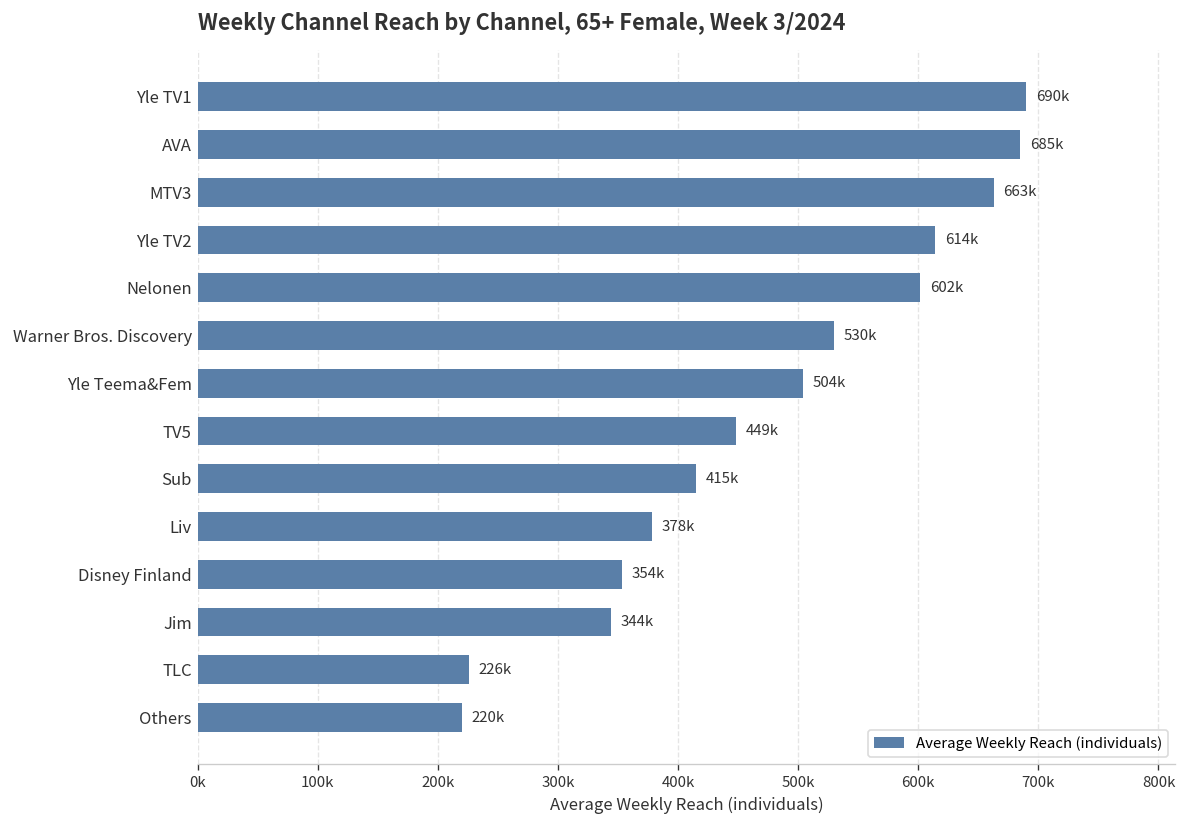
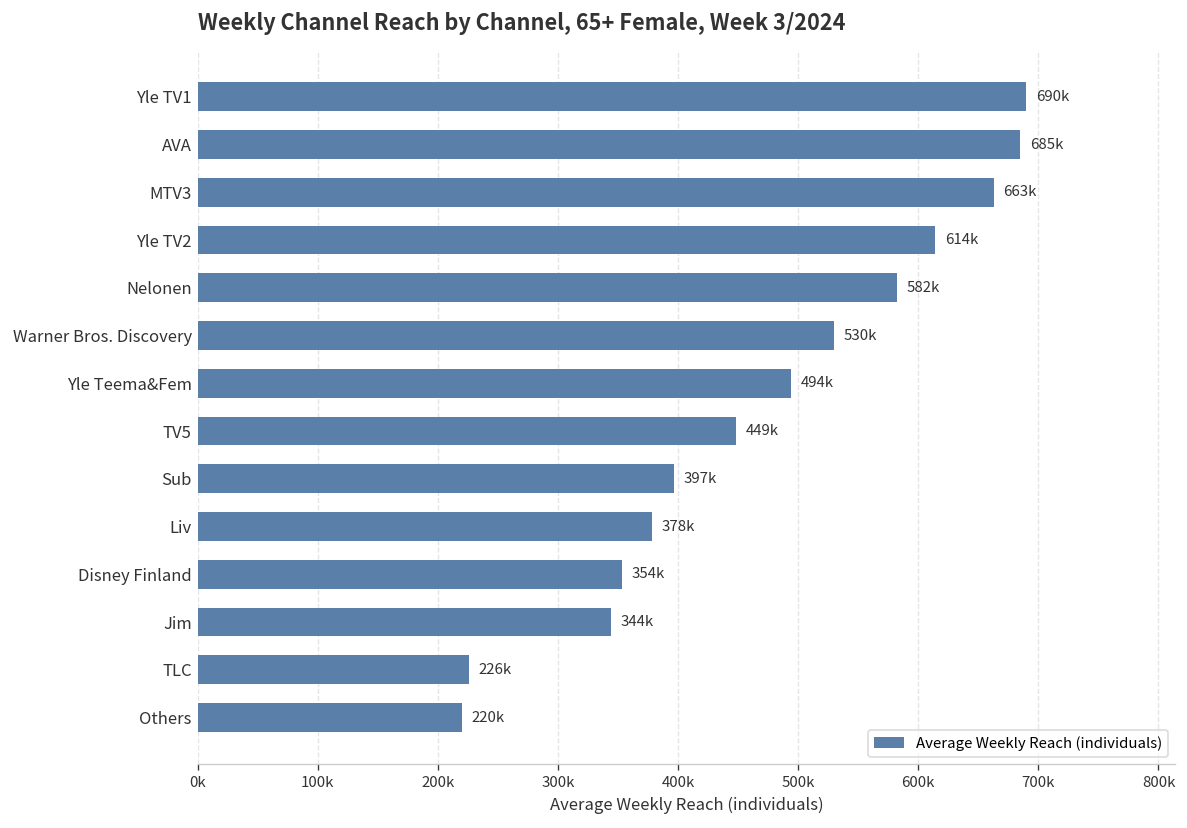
Nelonen: 602k -> 582k
Yle Teema&Fem: 504k -> 494k
Sub: 415k -> 397k
